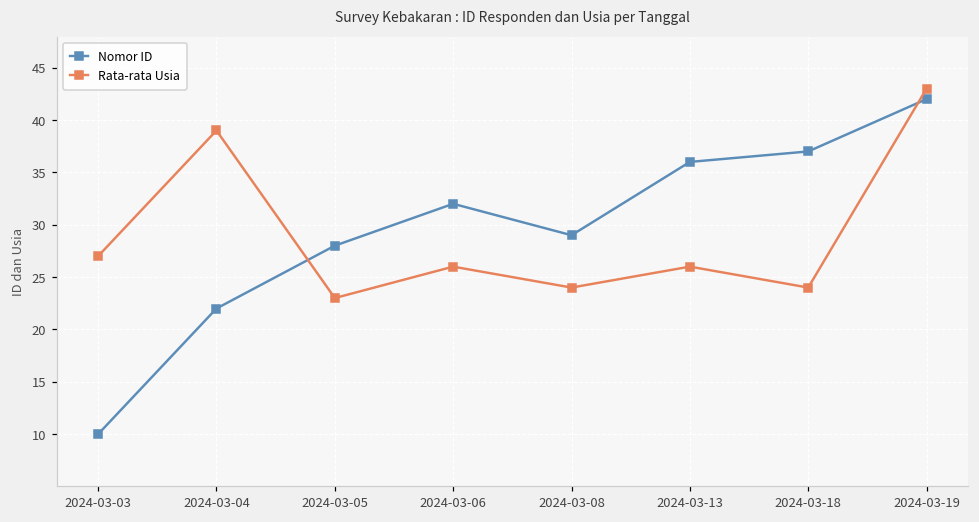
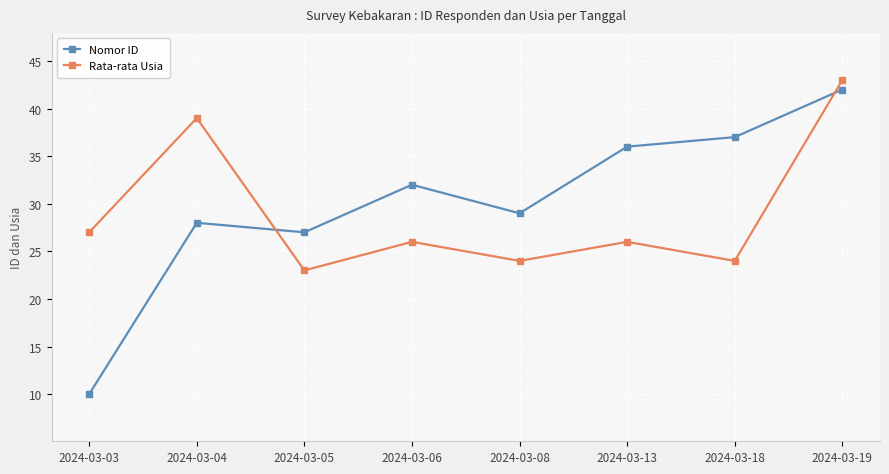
Nomor ID, 2024-03-04: 22 -> 28
Nomor ID, 2024-03-05: 28 -> 27
